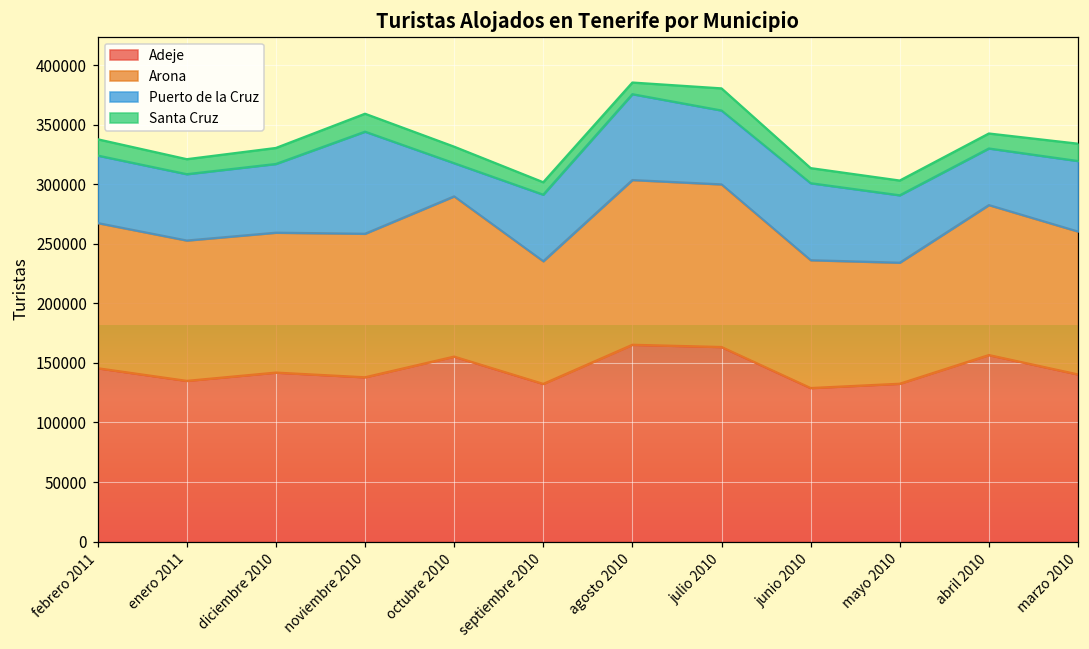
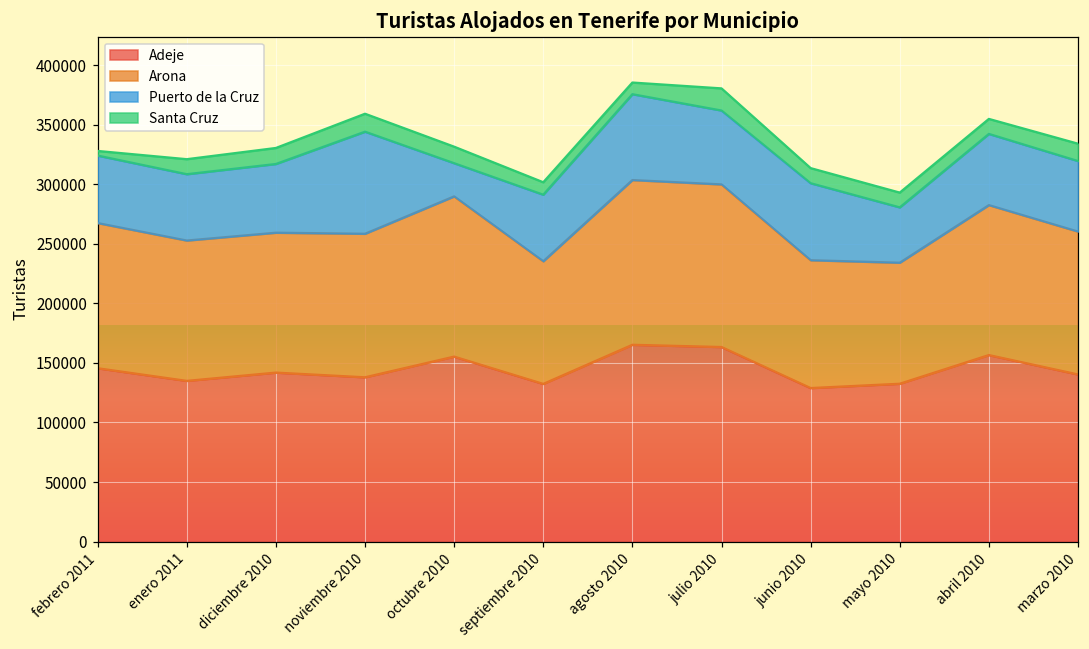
Santa Cruz, febrero 2011: 14000 -> 4000
Puerto de la Cruz, mayo 2010: 57000 -> 46000
Puerto de la Cruz, abril 2010: 48000 -> 60000
